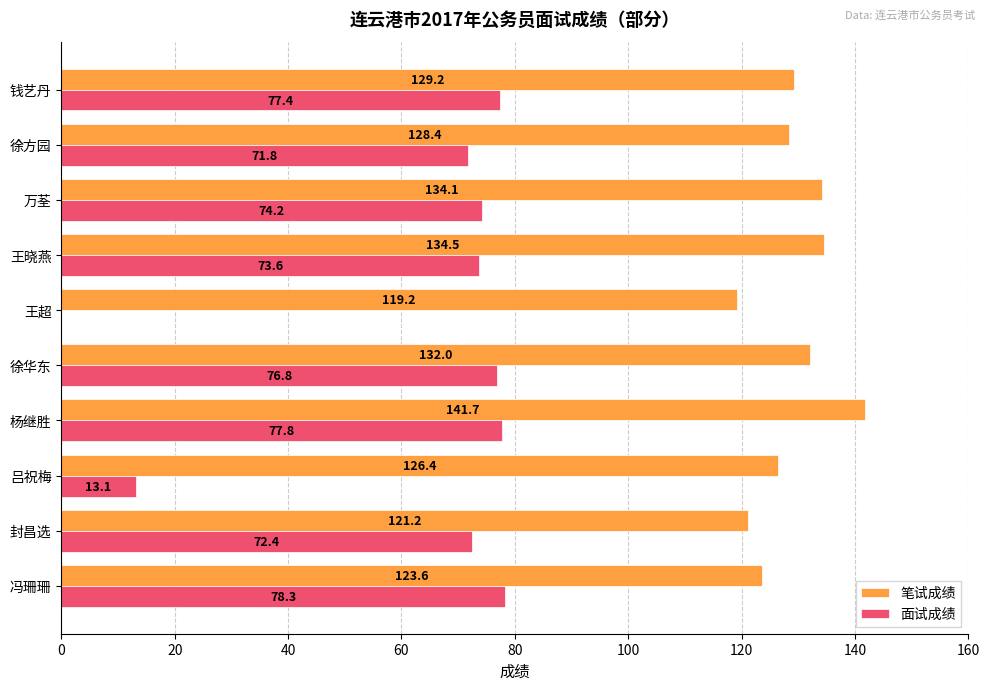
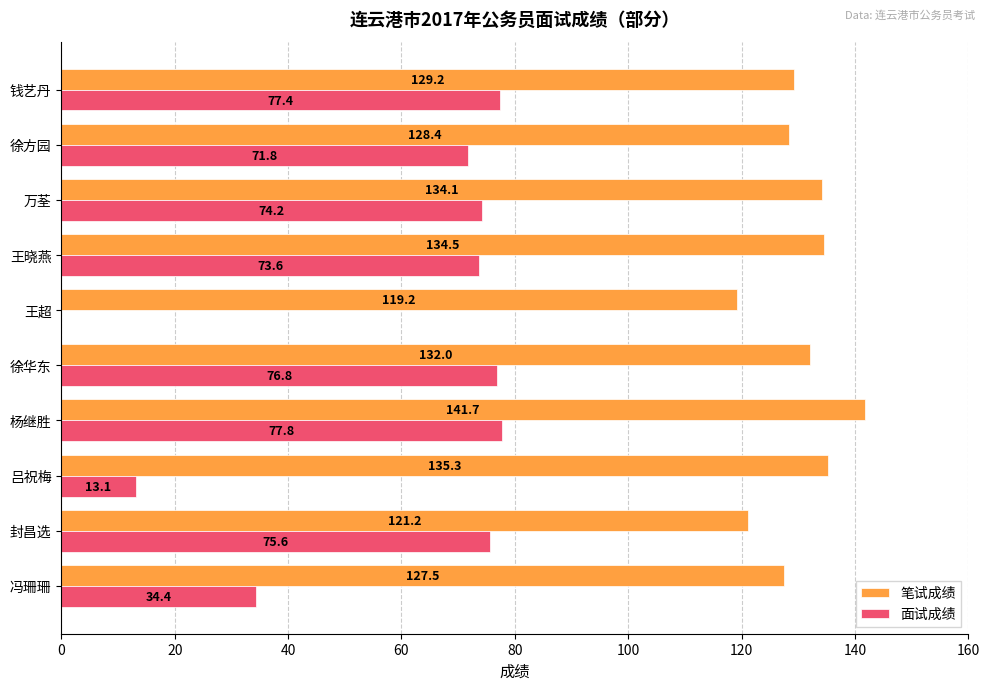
笔试成绩, 吕祝梅: 126.4 -> 135.3
面试成绩, 封昌选: 72.4 -> 75.6
笔试成绩, 冯珊珊: 123.6 -> 127.5
面试成绩, 冯珊珊: 78.3 -> 34.4
